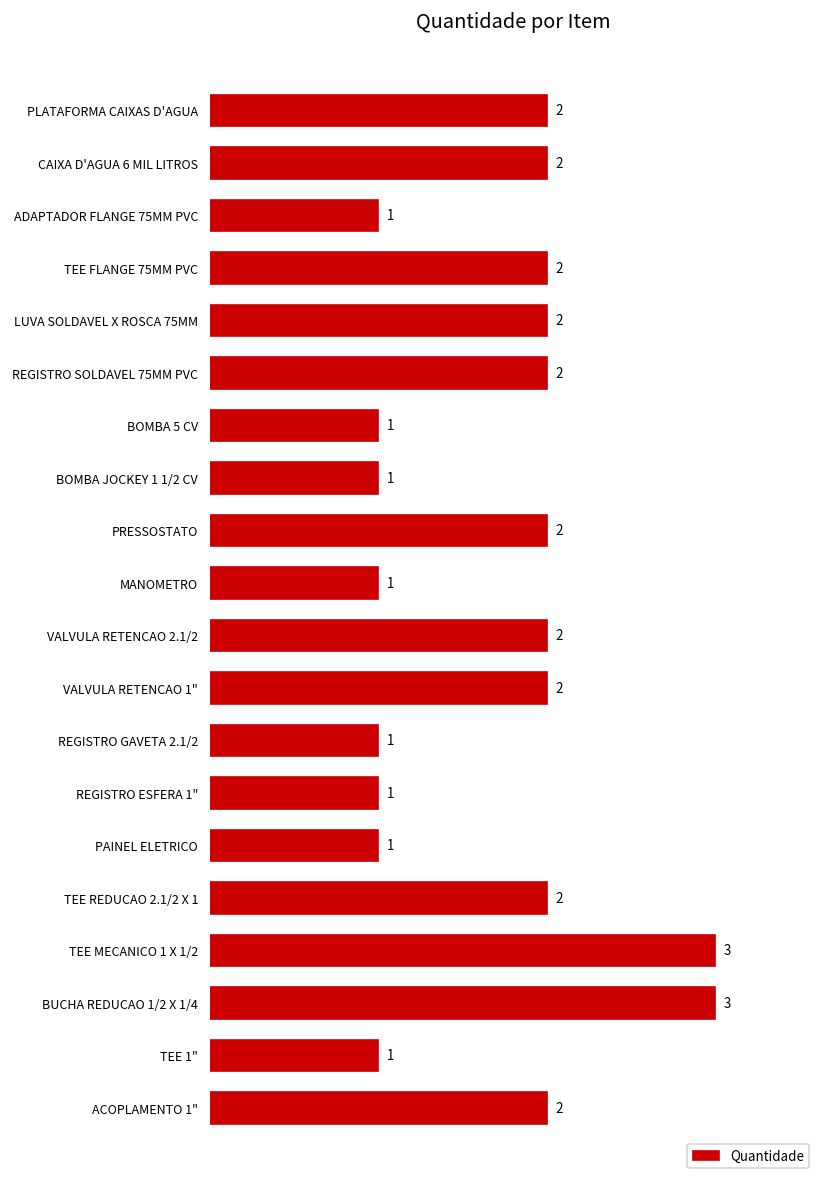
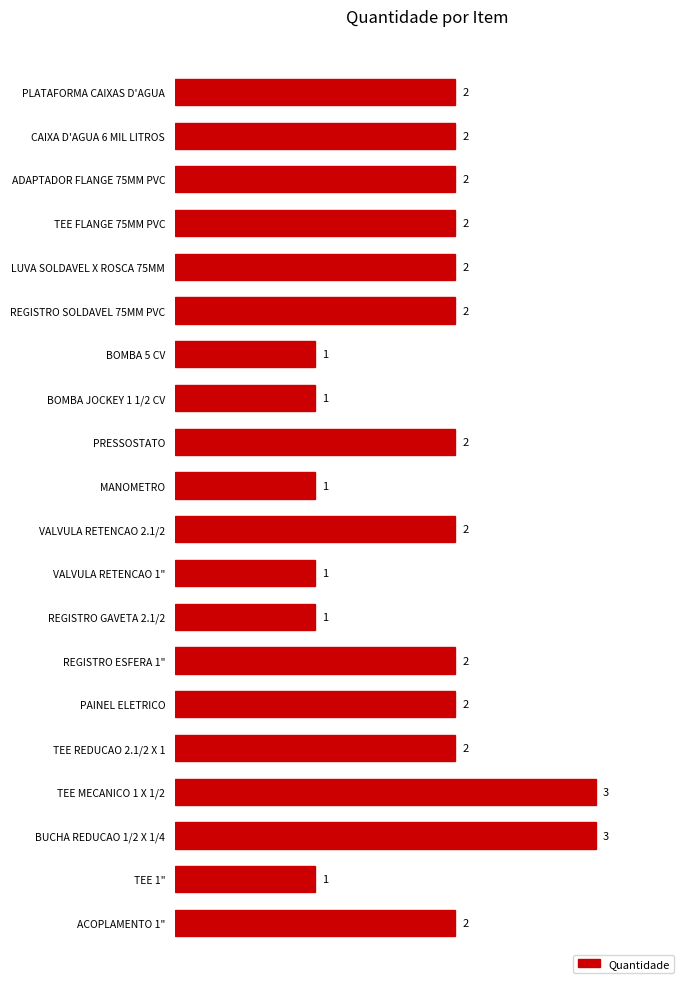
ADAPTADOR FLANGE 75MM PVC: 1 -> 2
VALVULA RETENCAO 1": 2 -> 1
REGISTRO ESFERA 1": 1 -> 2
PAINEL ELETRICO: 1 -> 2
